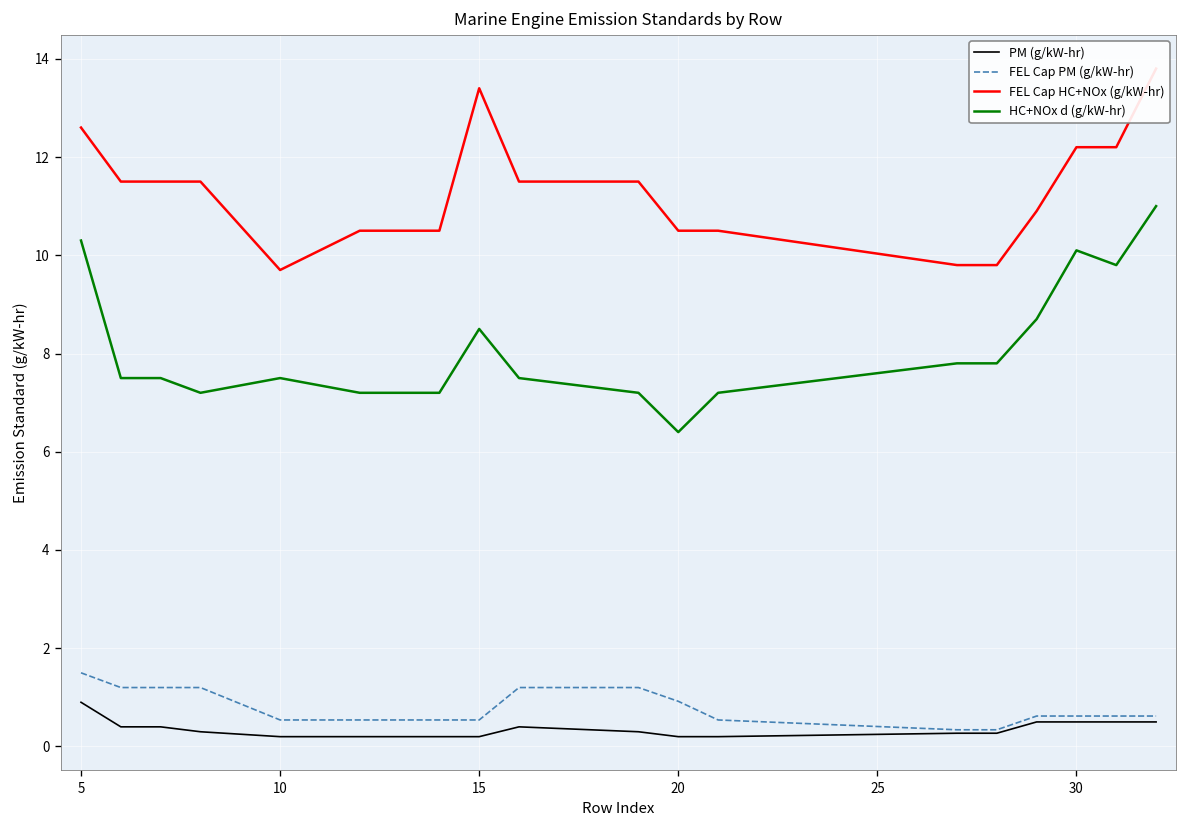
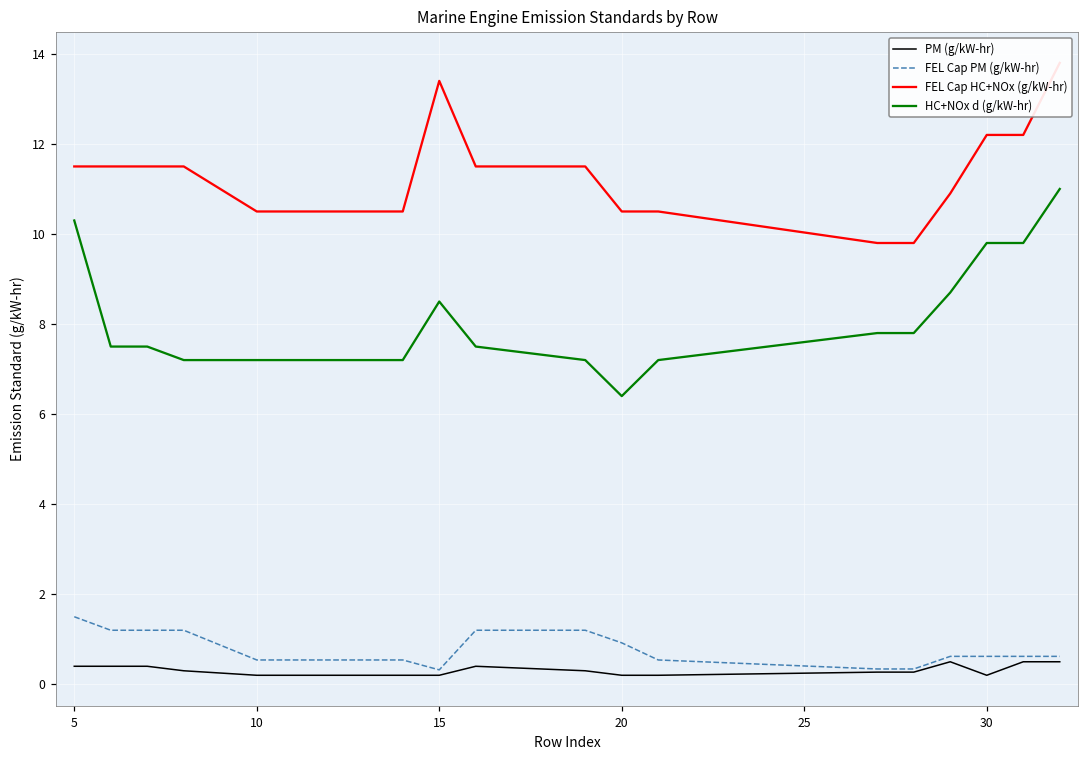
PM (g/kW-hr), 5: 0.9 -> 0.4
FEL Cap HC+NOx (g/kW-hr), 5: 12.6 -> 11.5
FEL Cap HC+NOx (g/kW-hr), 10: 9.7 -> 10.5
HC+NOx d (g/kW-hr), 10: 7.5 -> 7.2
FEL Cap PM (g/kW-hr), 15: 0.5 -> 0.3
PM (g/kW-hr), 30: 0.5 -> 0.2
HC+NOx d (g/kW-hr), 30: 10.1 -> 9.8
